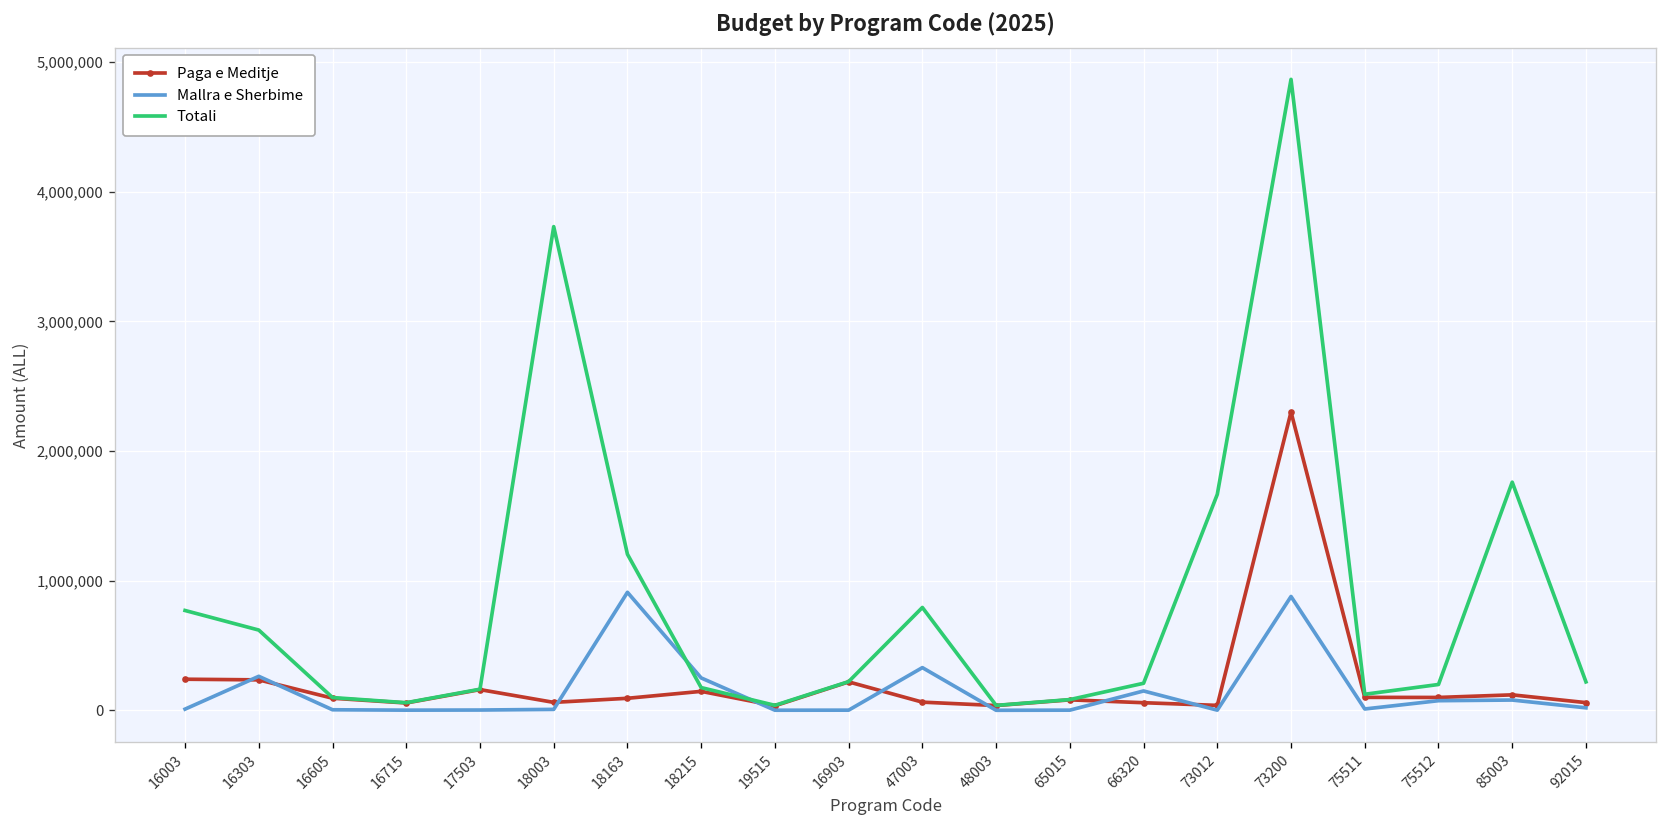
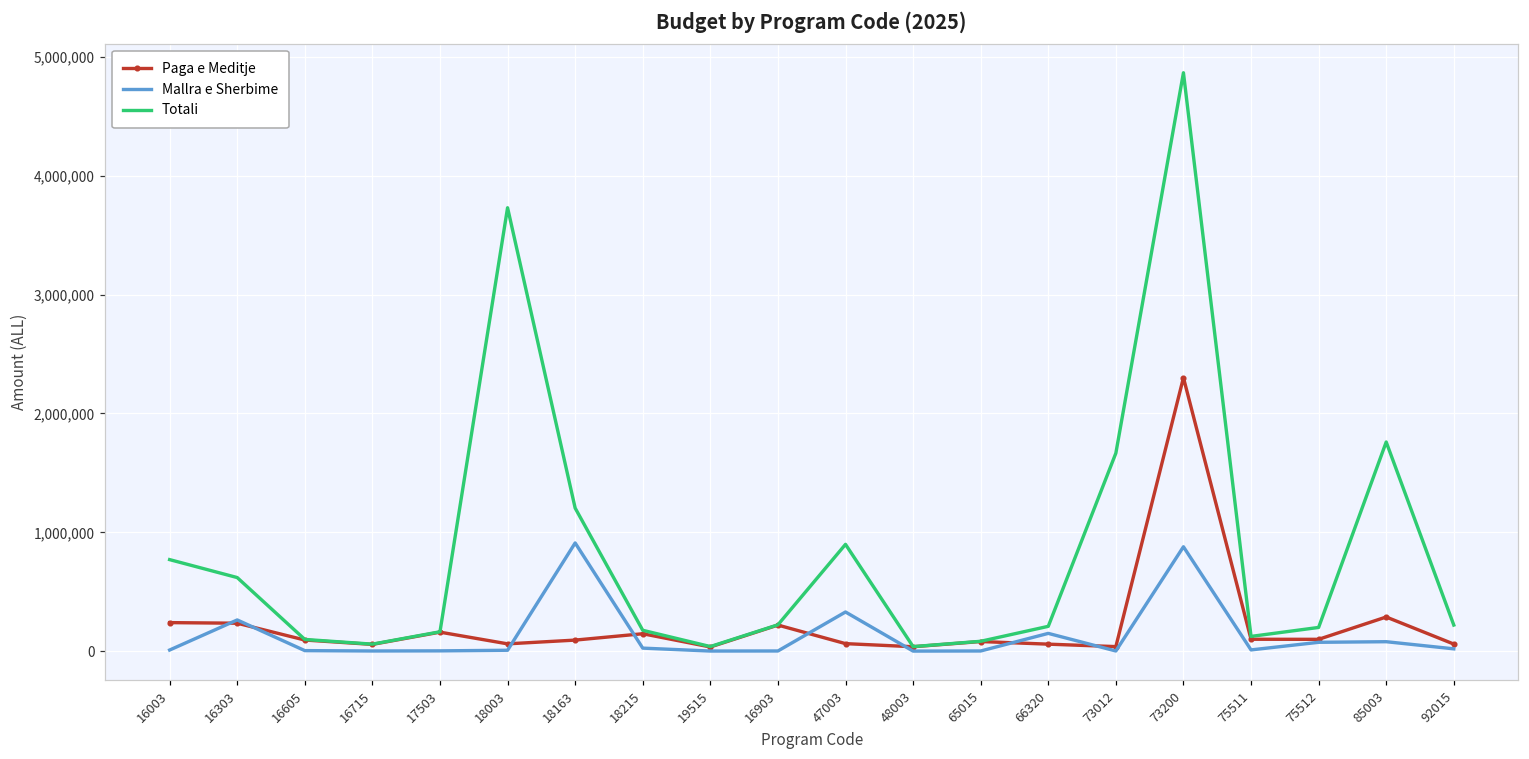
Mallra e Sherbime, 18215: 250,000 -> 30,000
Totali, 47003: 790,000 -> 900,000
Paga e Meditje, 85003: 120,000 -> 290,000
